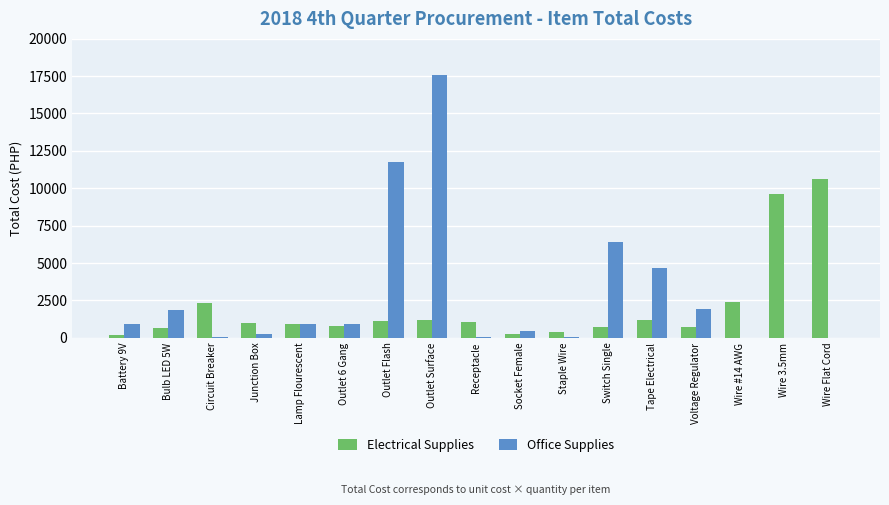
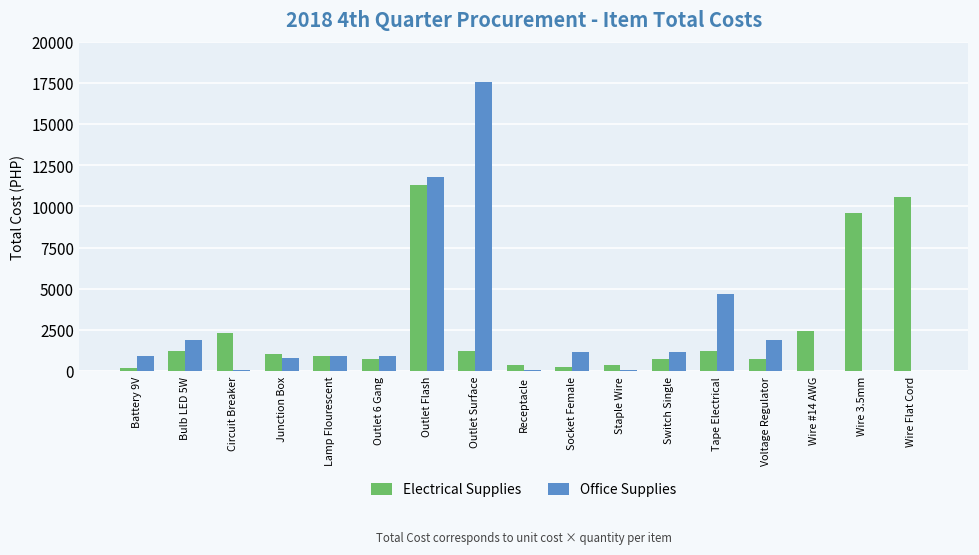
Electrical Supplies, Bulb LED 5W: 600 -> 1200
Office Supplies, Junction Box: 300 -> 800
Electrical Supplies, Outlet Flash: 1100 -> 11300
Electrical Supplies, Receptacle: 1000 -> 300
Office Supplies, Socket Female: 500 -> 1100
Office Supplies, Switch Single: 6400 -> 1100
